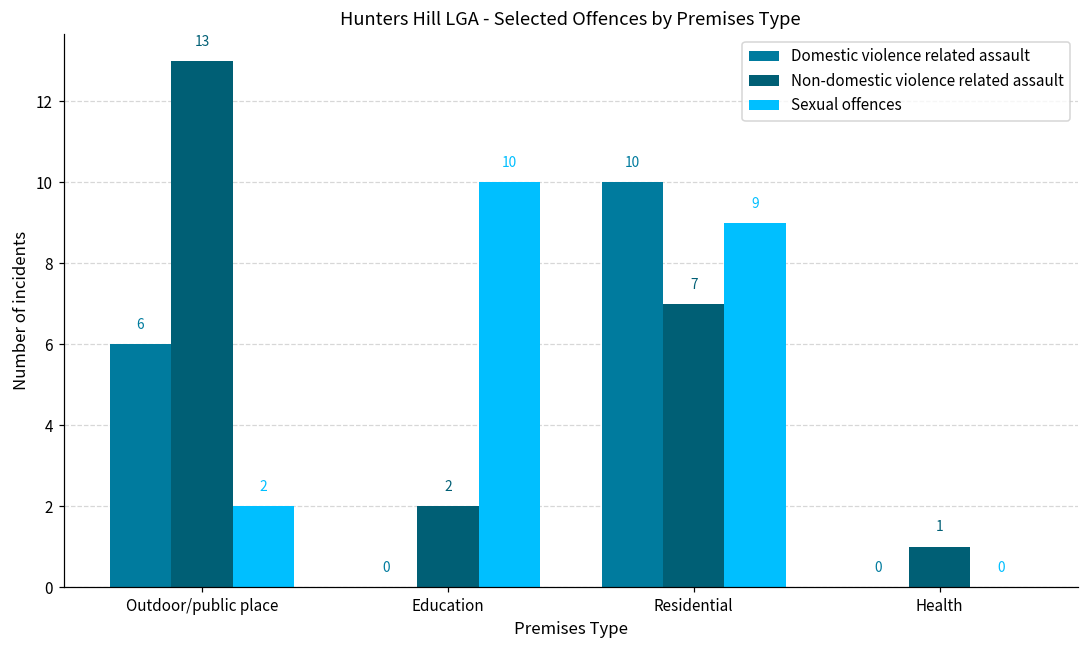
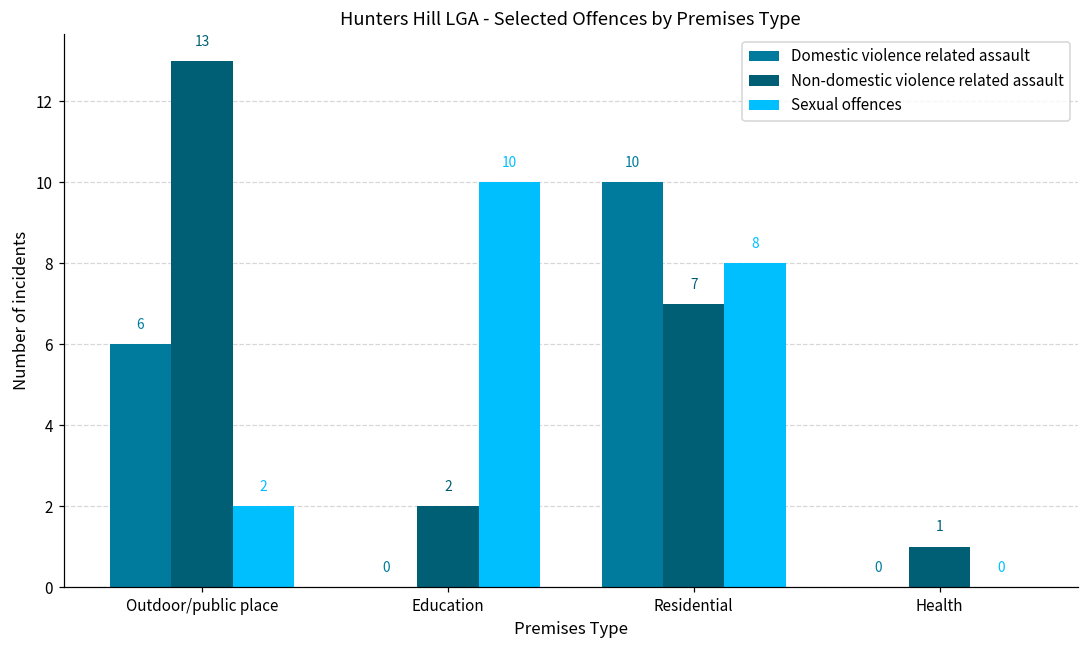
Sexual offences, Residential: 9 -> 8
